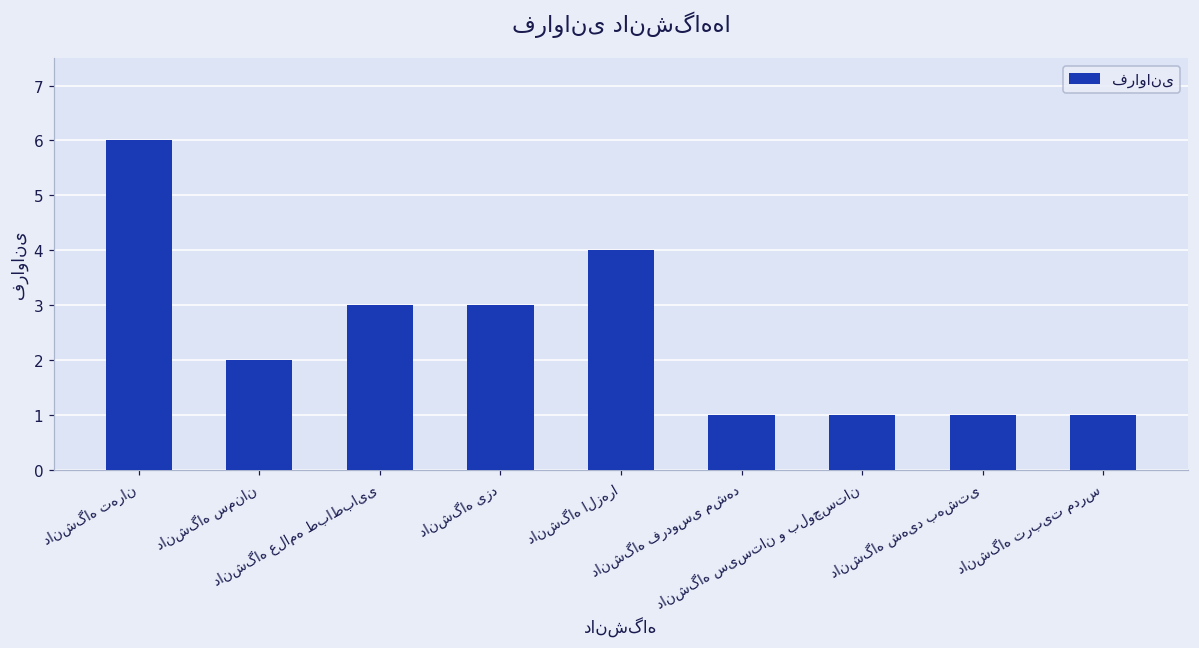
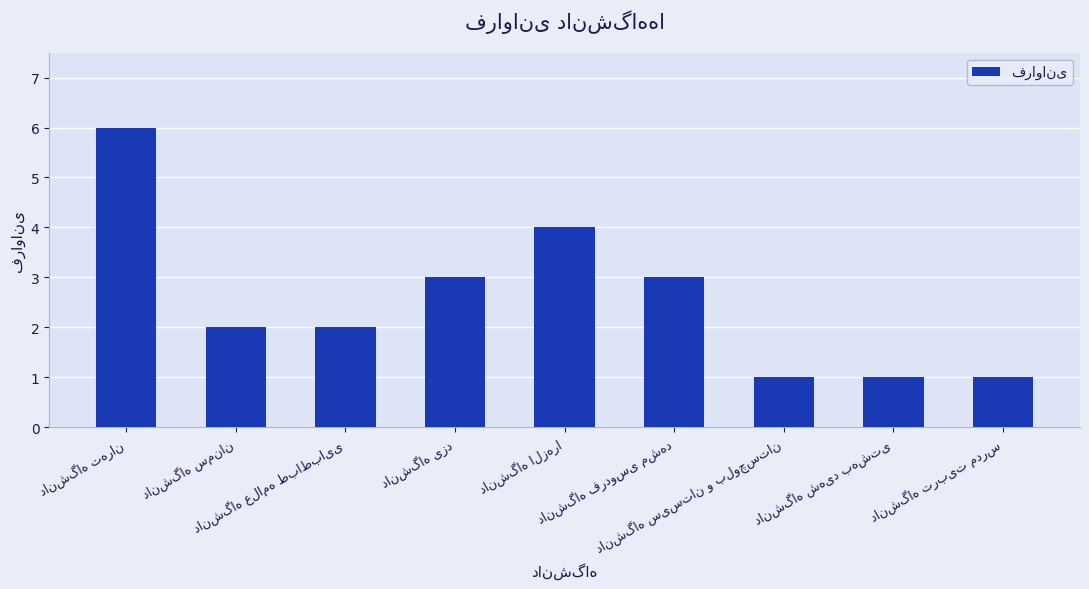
دانشگاه علامه طباطبایی: 3 -> 2
دانشگاه فردوسی مشهد: 1 -> 3
